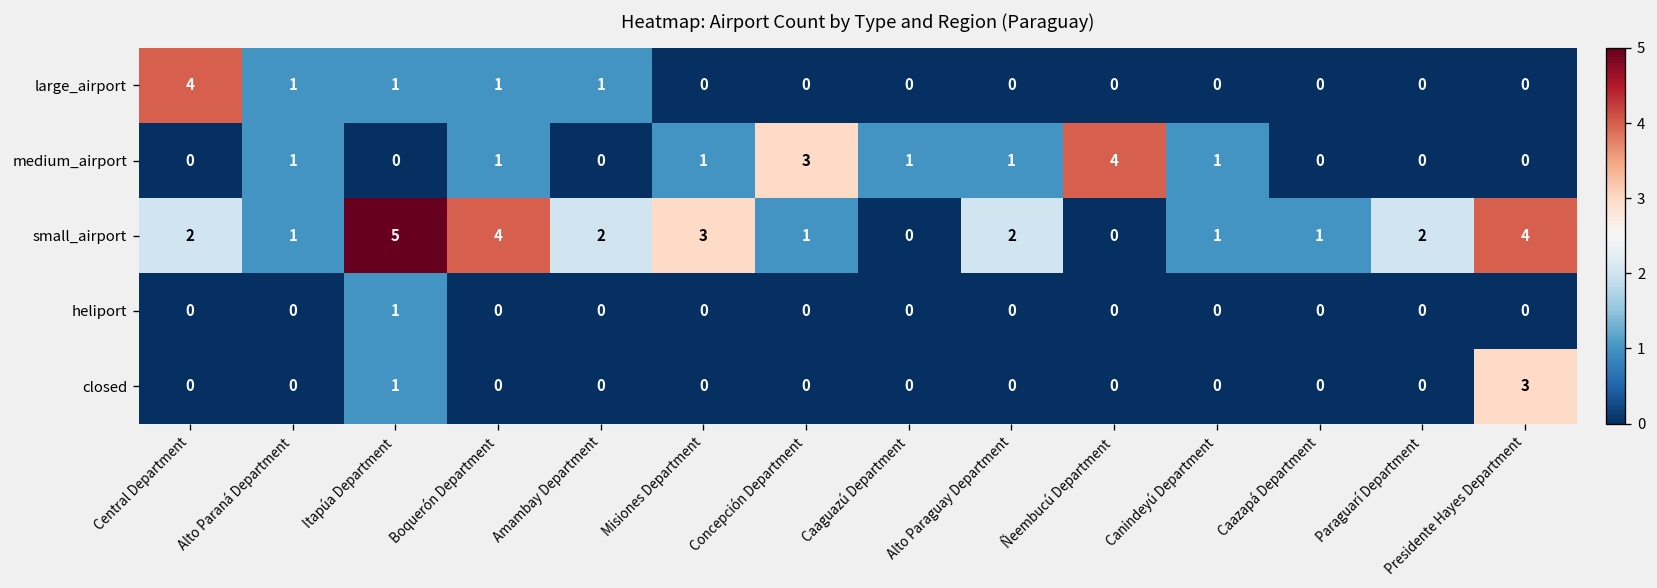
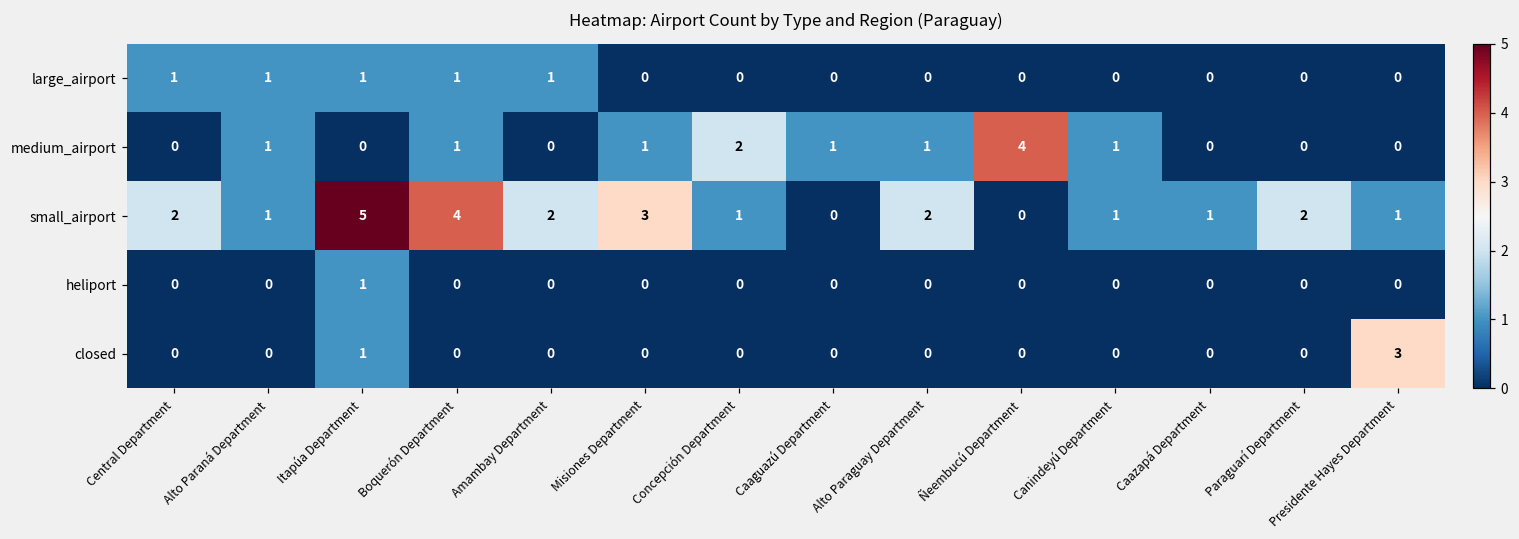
large_airport, Central Department: 4 -> 1
medium_airport, Concepción Department: 3 -> 2
small_airport, Presidente Hayes Department: 4 -> 1
